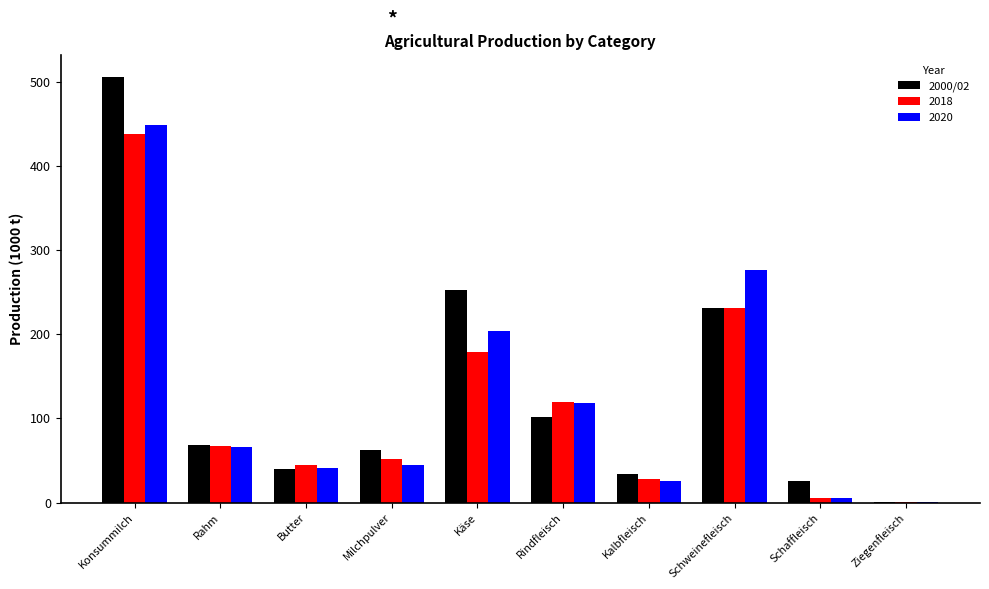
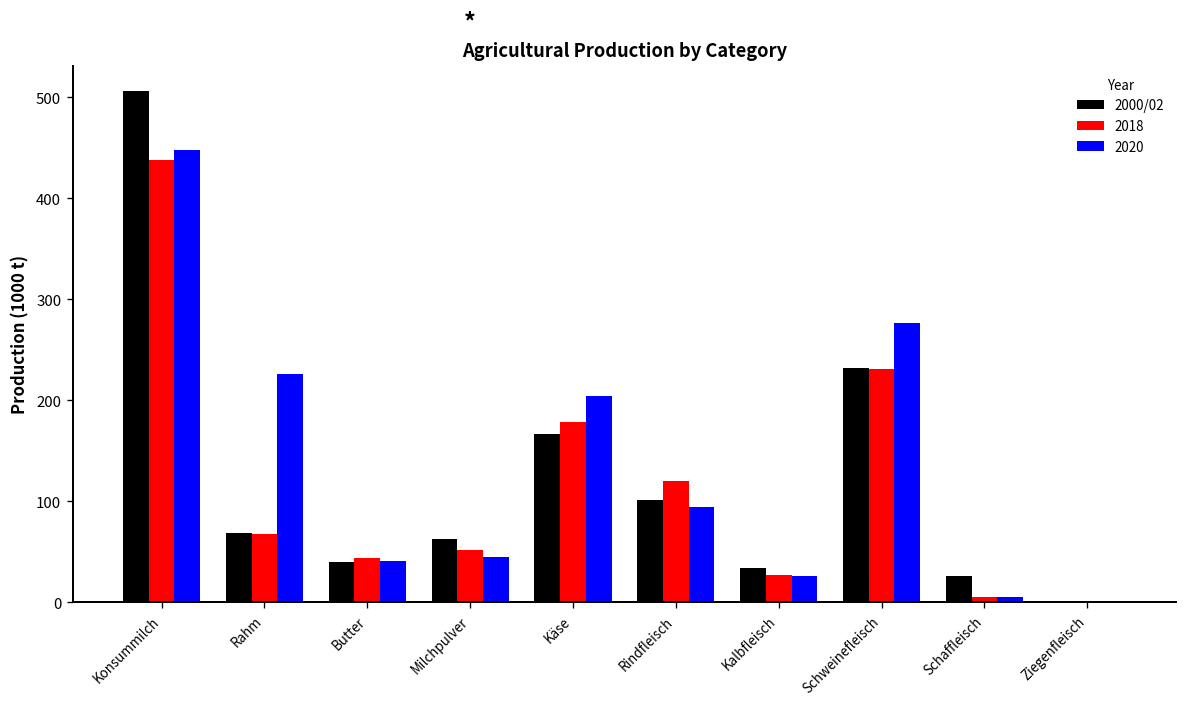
2020, Rahm: 70 -> 230
2000/02, Käse: 250 -> 170
2020, Rindfleisch: 120 -> 90
